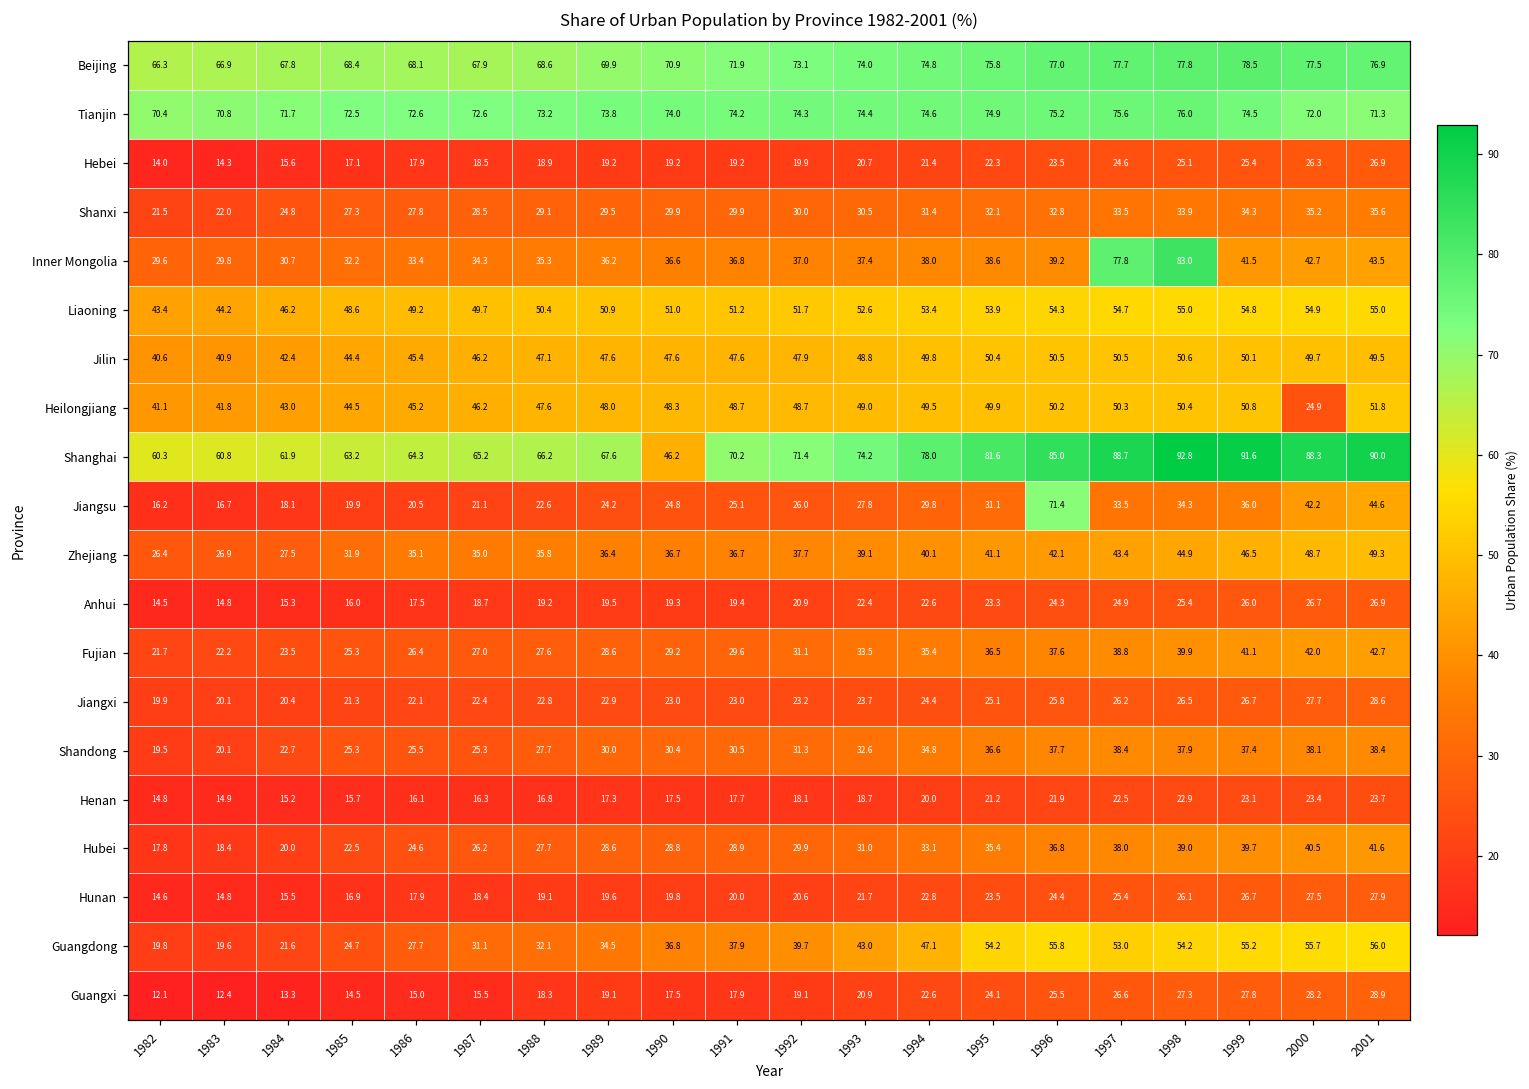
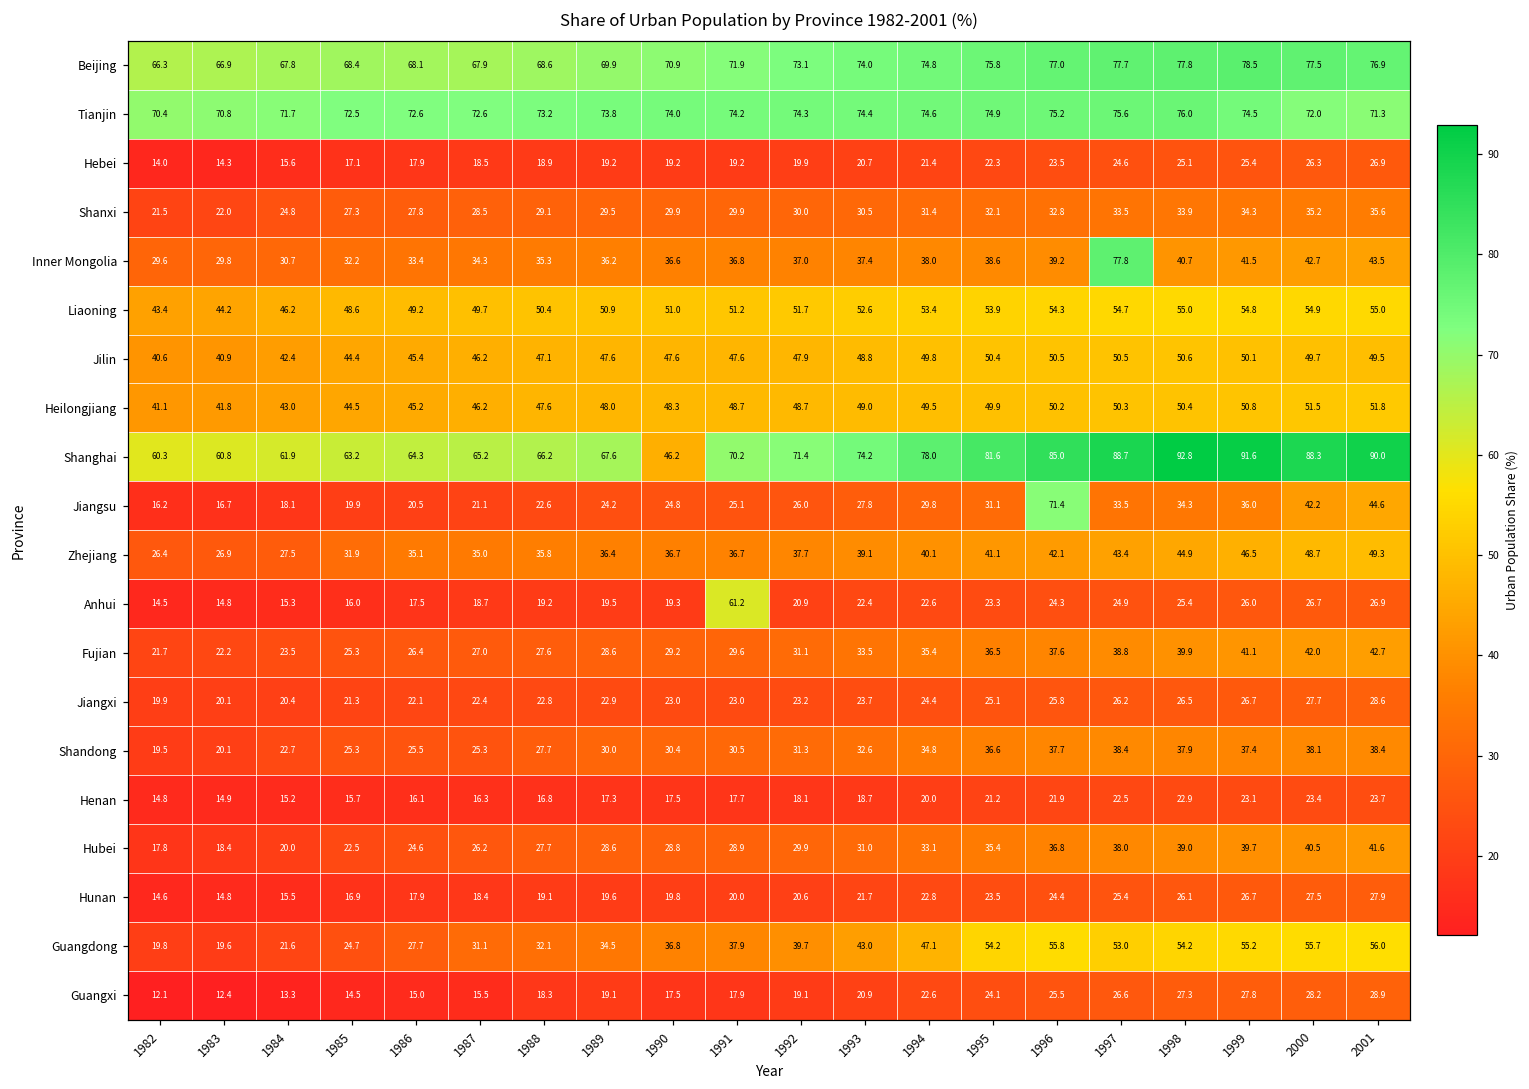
Inner Mongolia, 1998: 83.0 -> 40.7
Heilongjiang, 2000: 24.9 -> 51.5
Anhui, 1991: 19.4 -> 61.2
